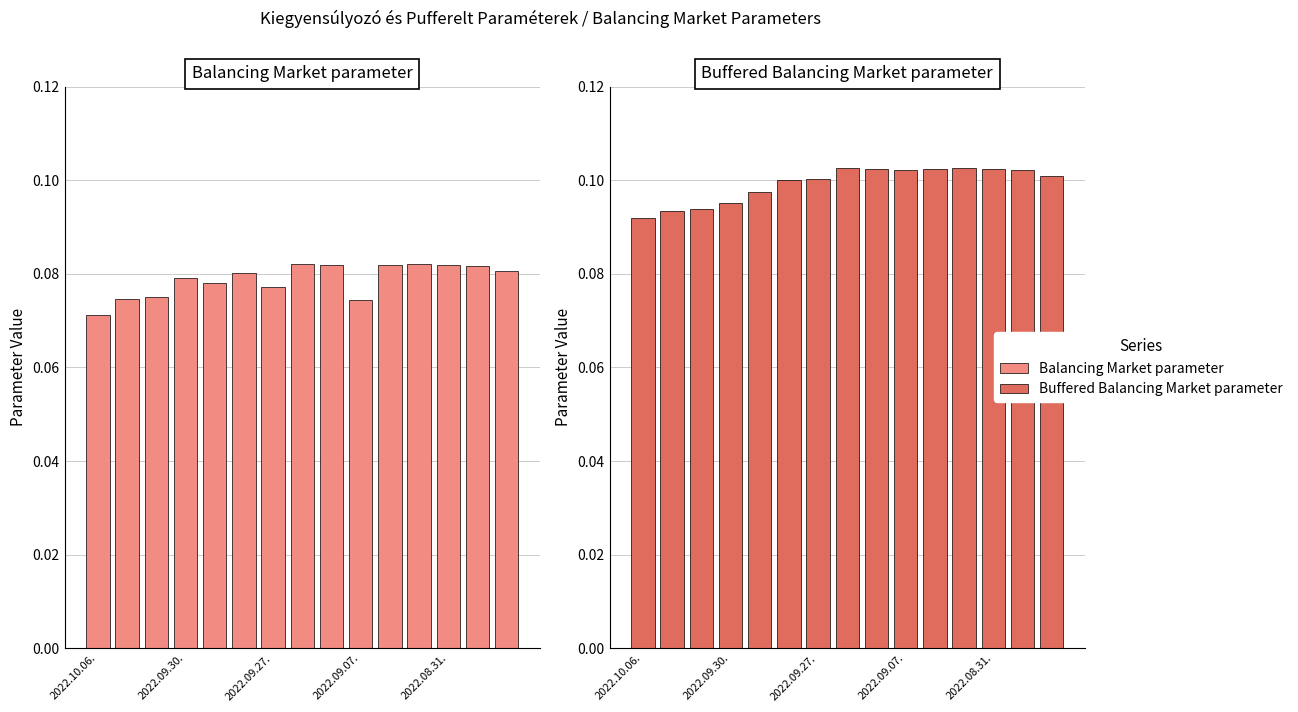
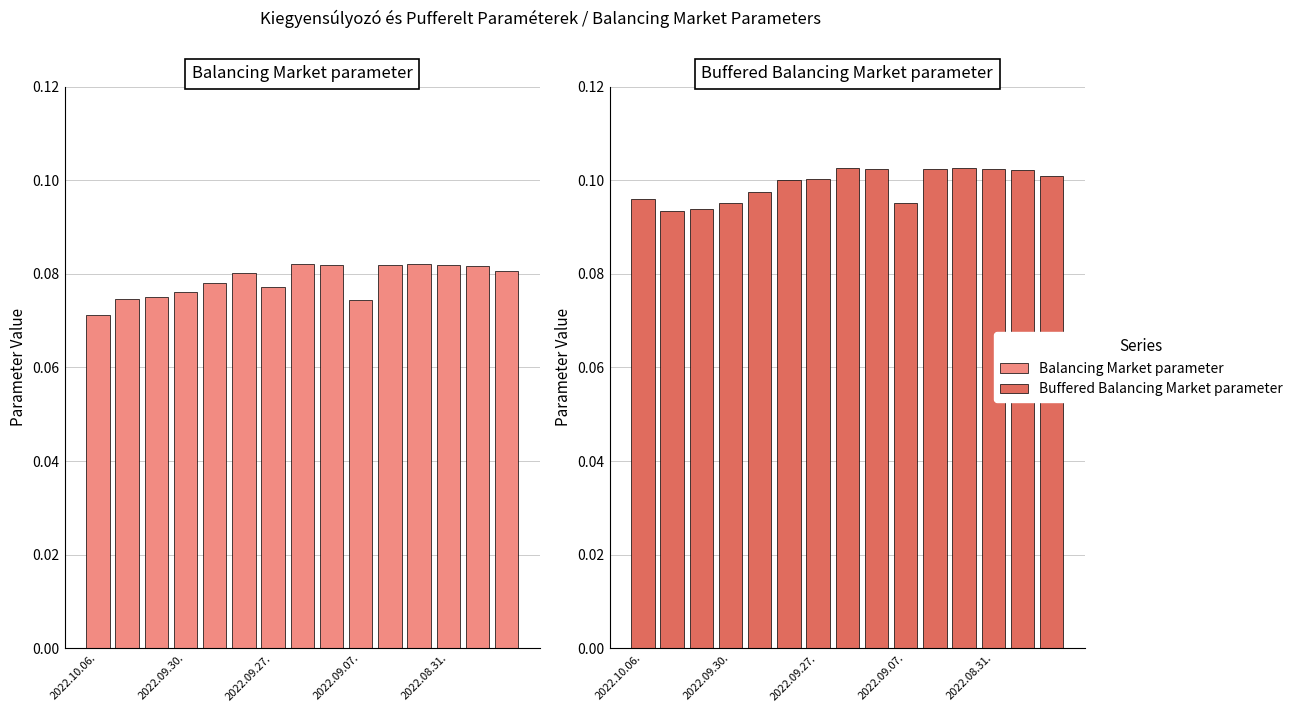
Balancing Market parameter, 2022.09.30.: 0.079 -> 0.076
Buffered Balancing Market parameter, 2022.10.06.: 0.092 -> 0.096
Buffered Balancing Market parameter, 2022.09.07.: 0.102 -> 0.095
